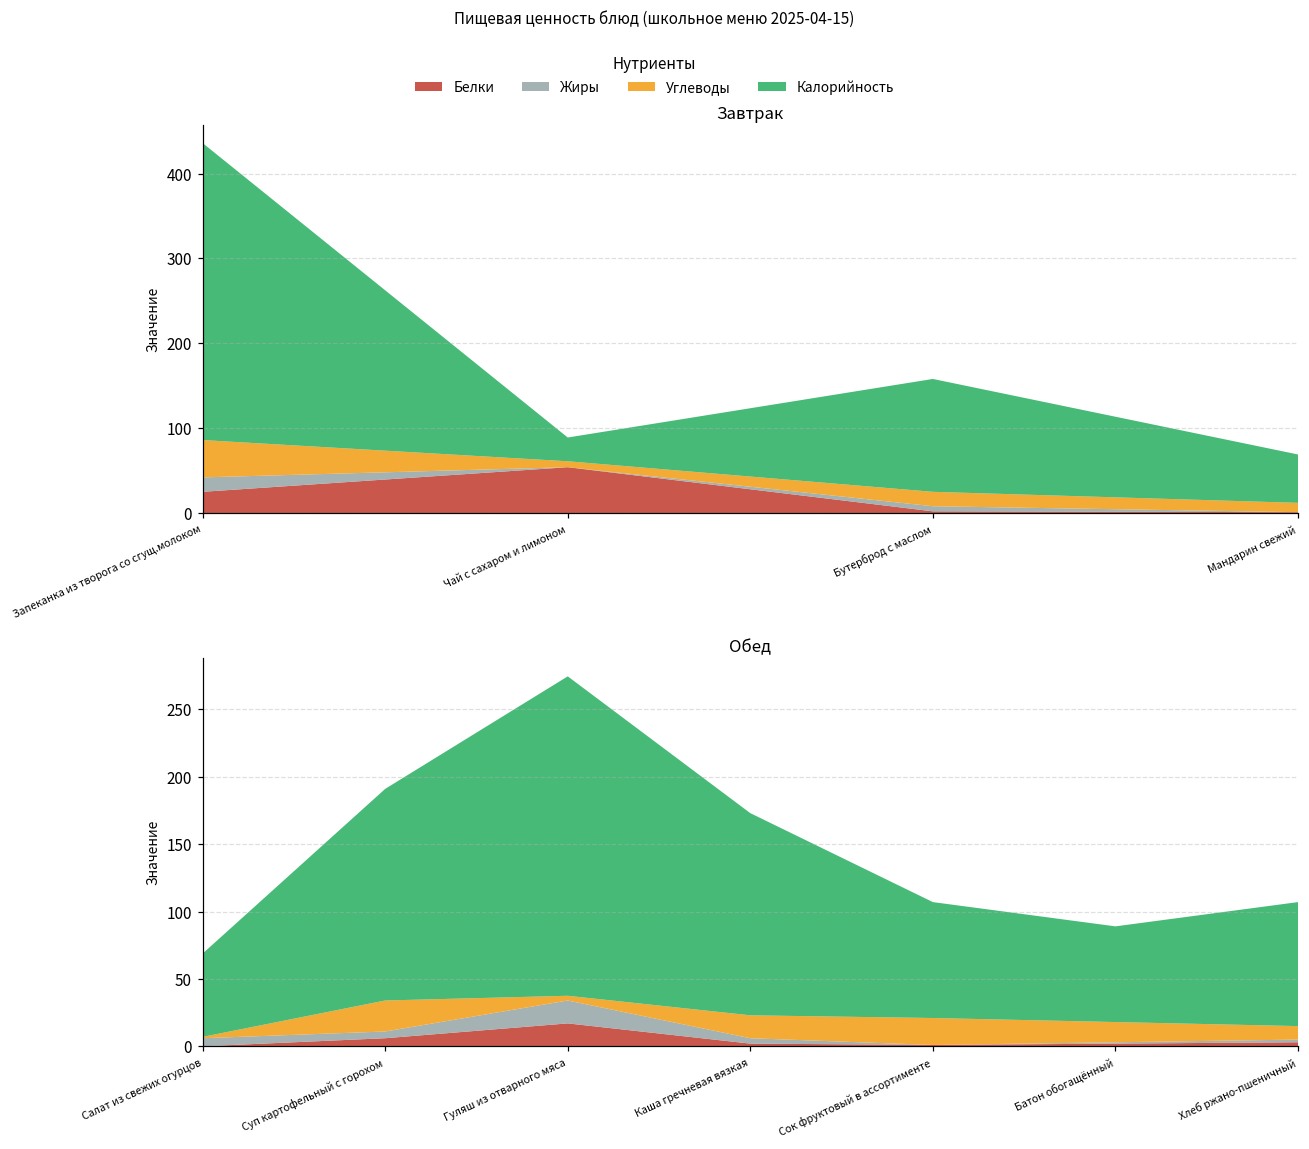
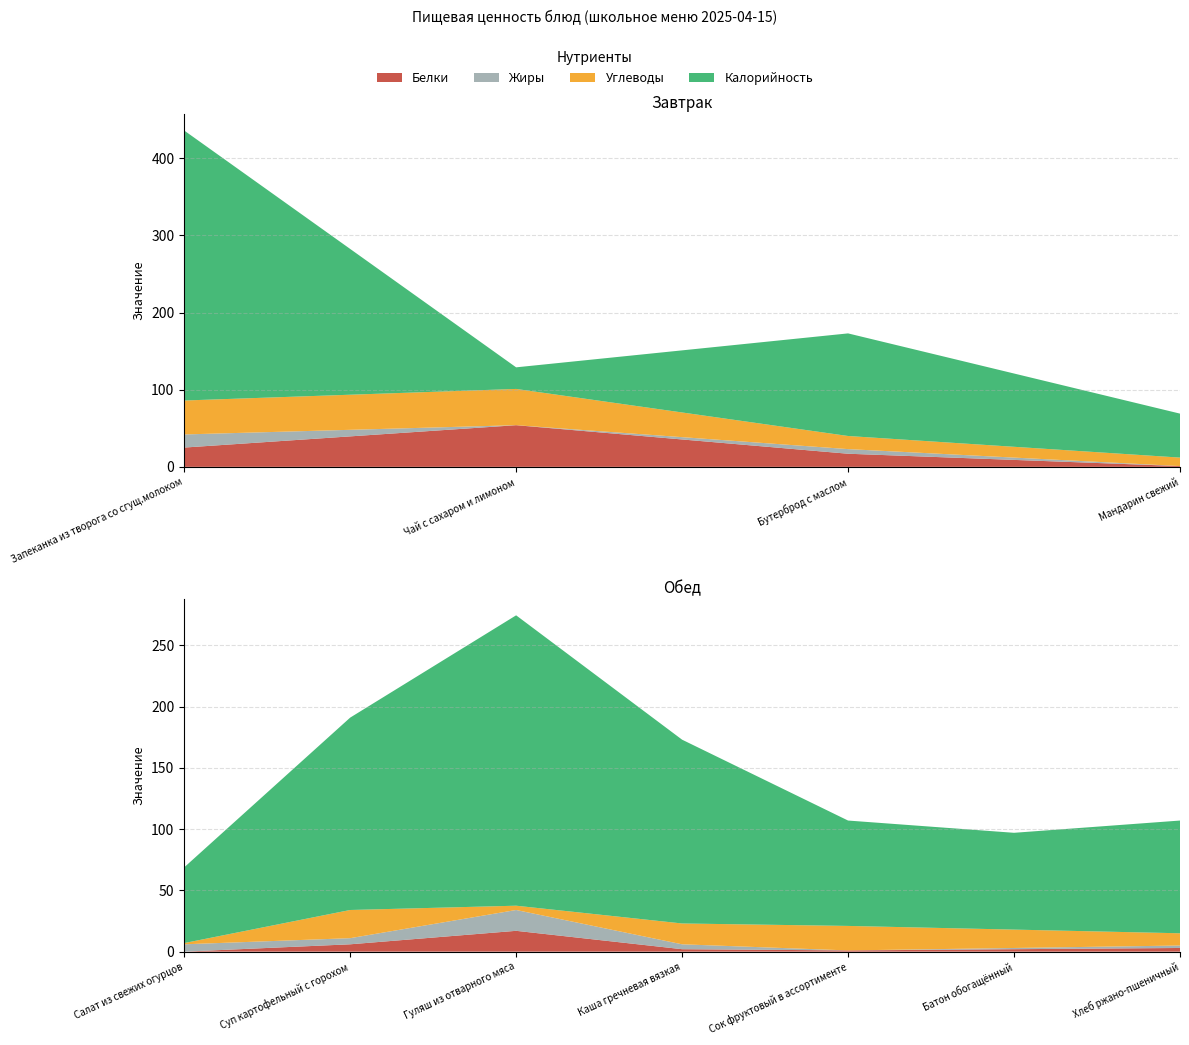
Завтрак, Углеводы, Чай с сахаром и лимоном: 10 -> 50
Завтрак, Белки, Бутерброд с маслом: 0 -> 20
Обед, Калорийность, Батон обогащённый: 71 -> 79
